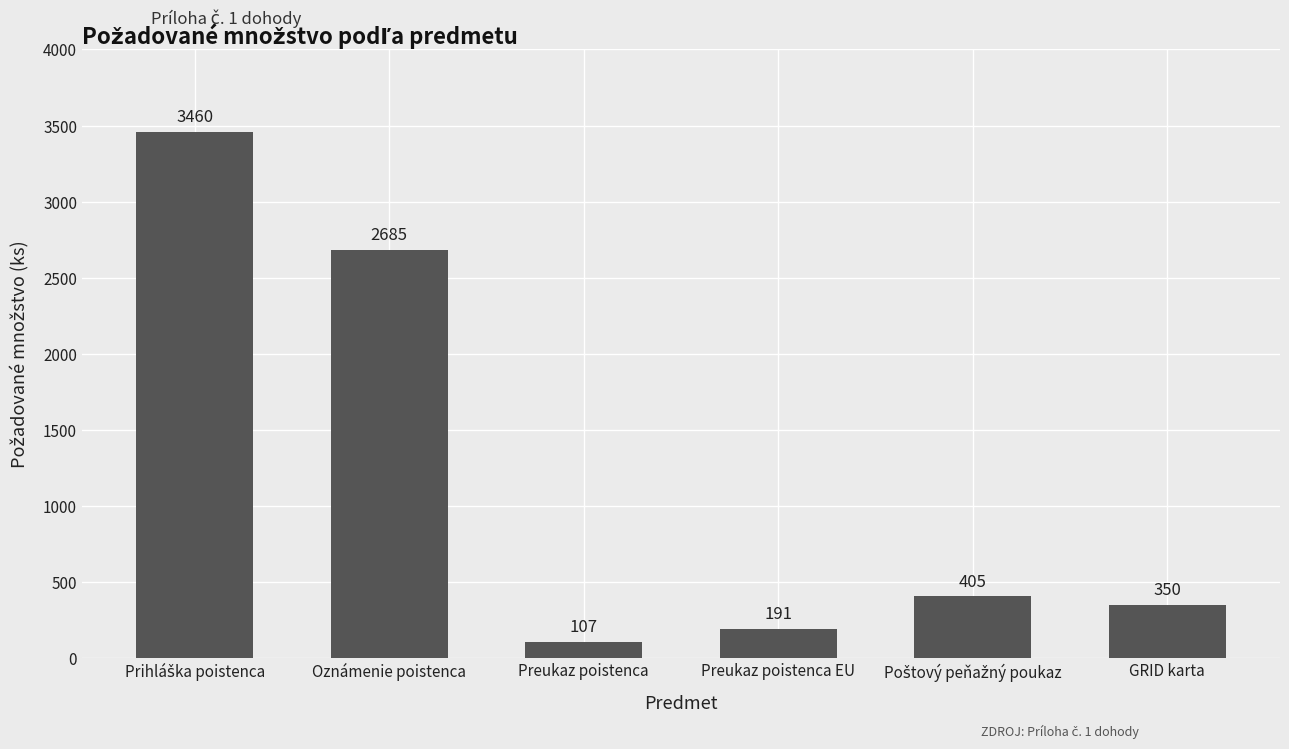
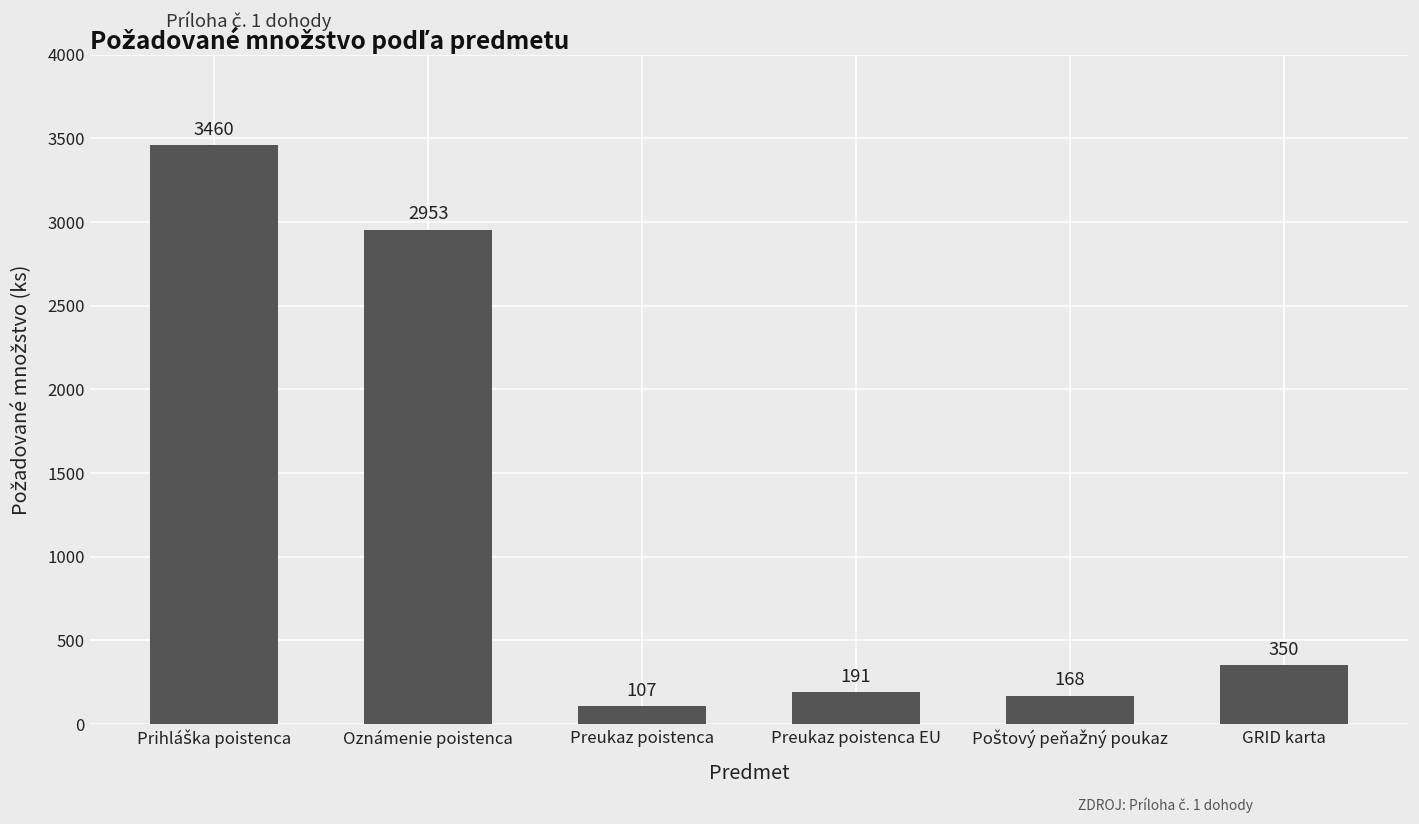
Oznámenie poistenca: 2685 -> 2953
Poštový peňažný poukaz: 405 -> 168
